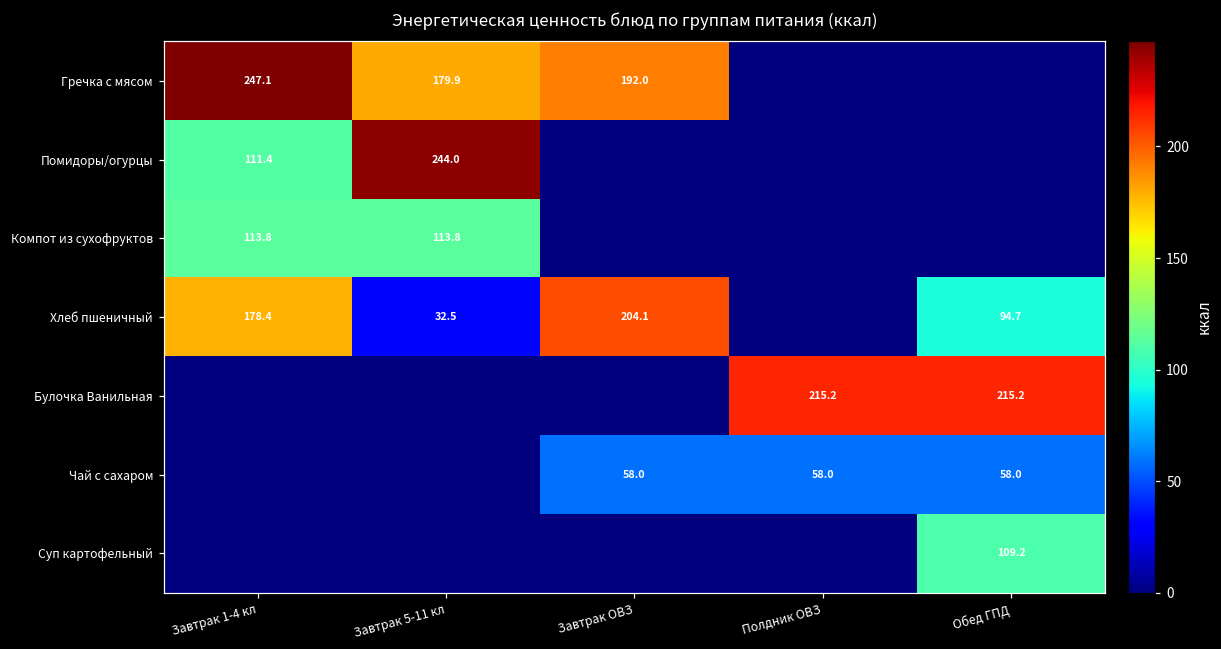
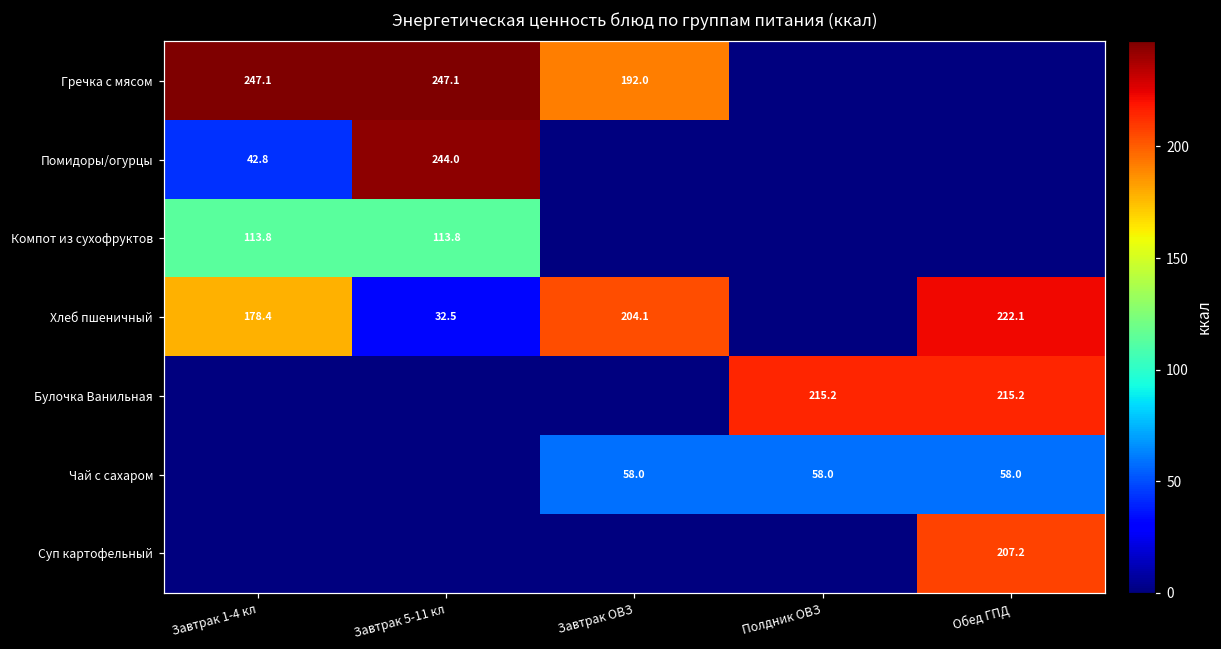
Гречка с мясом, Завтрак 5-11 кл: 179.9 -> 247.1
Помидоры/огурцы, Завтрак 1-4 кл: 111.4 -> 42.8
Хлеб пшеничный, Обед ГПД: 94.7 -> 222.1
Суп картофельный, Обед ГПД: 109.2 -> 207.2
